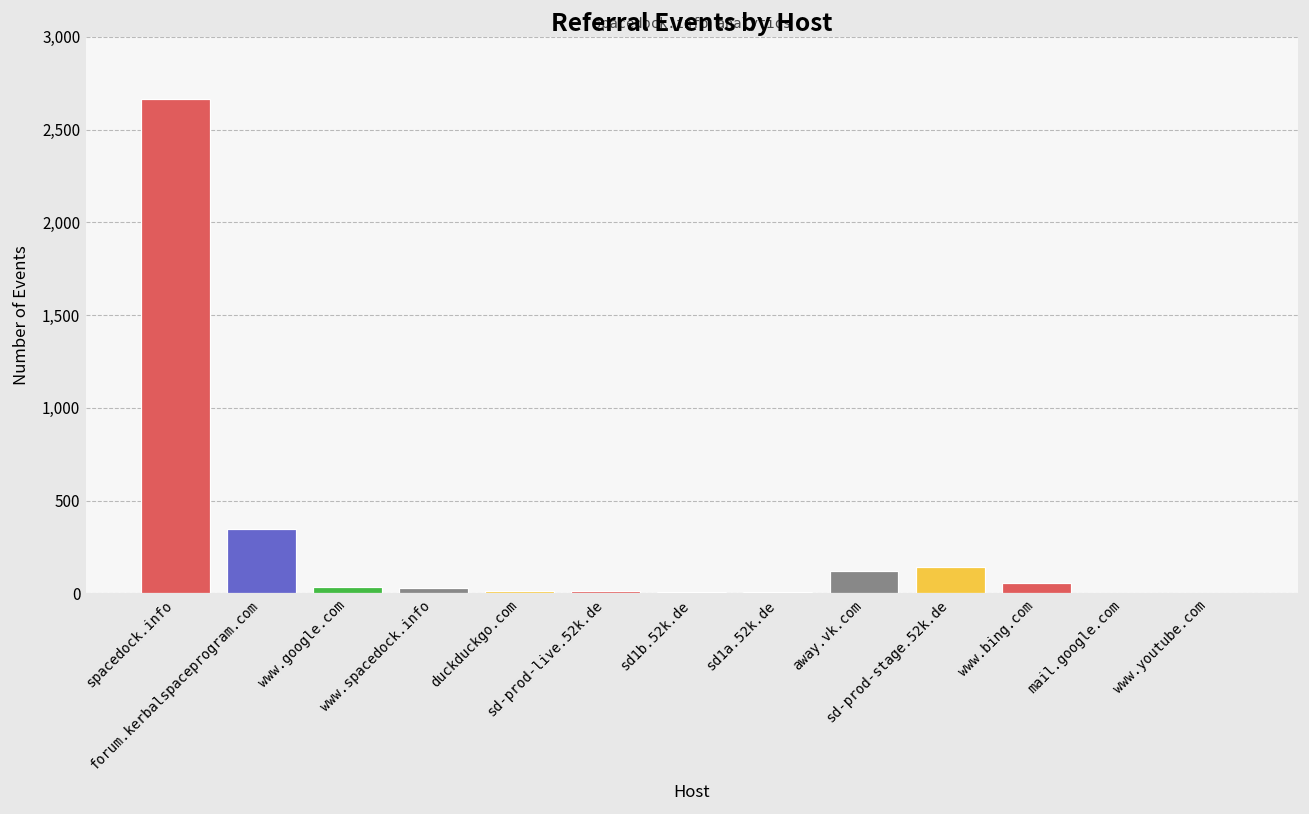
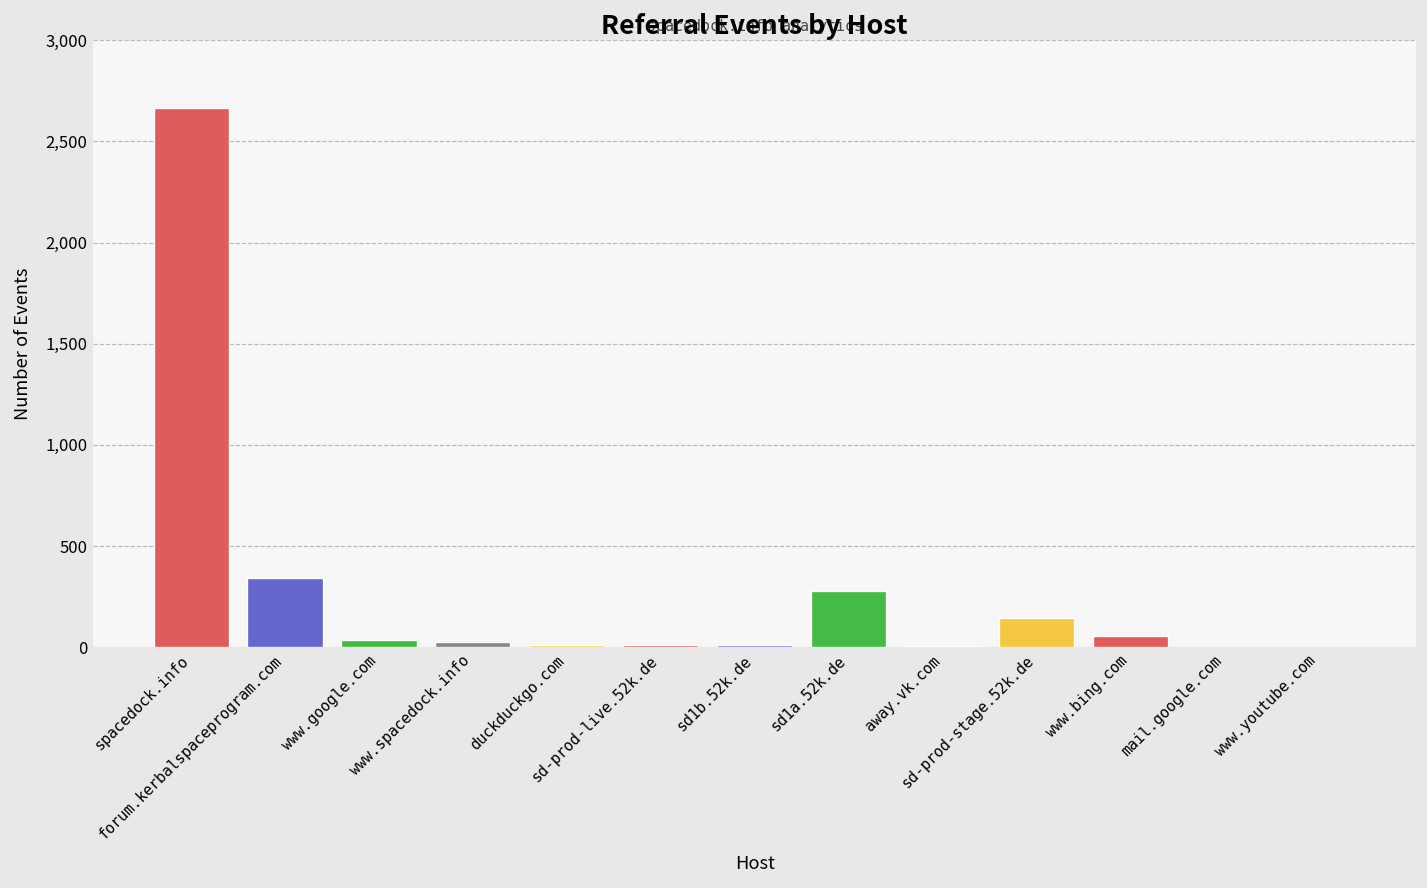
sd1a.52k.de: 10 -> 280
away.vk.com: 120 -> 10
